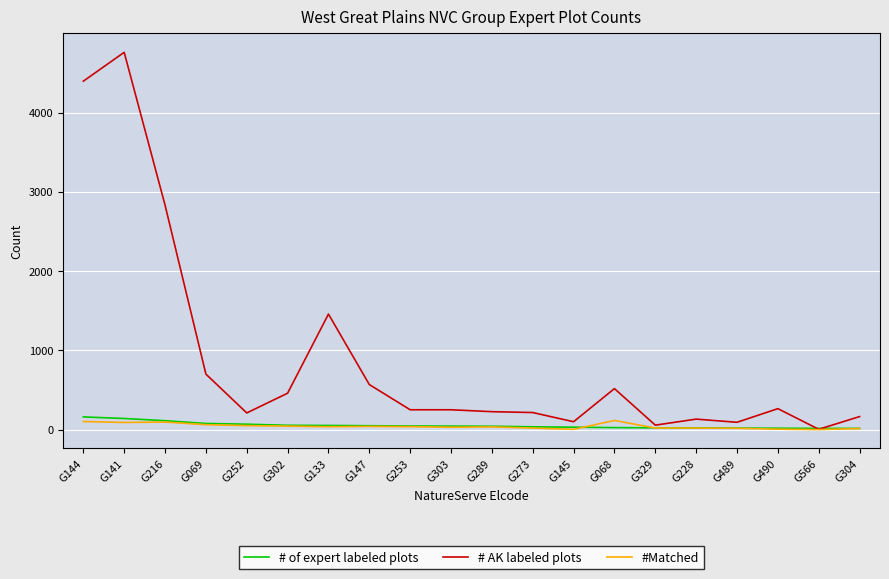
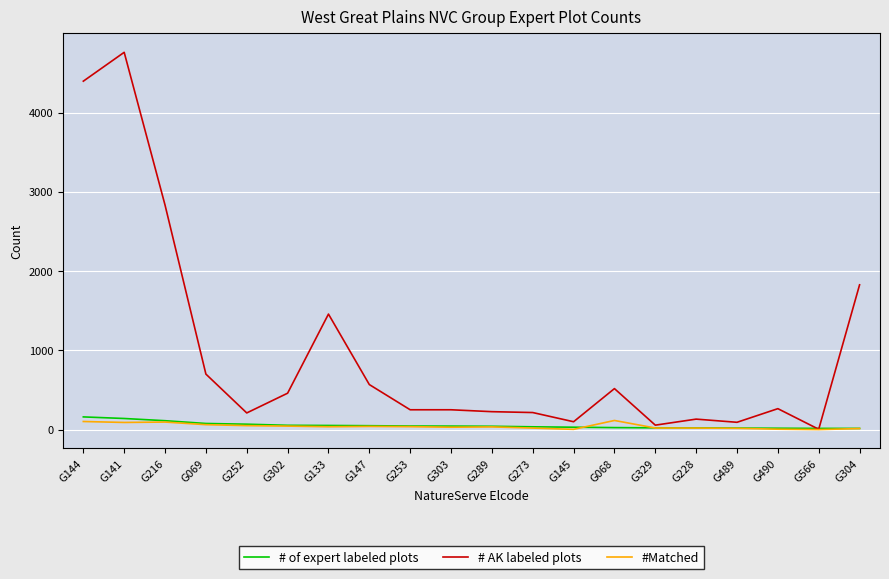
# AK labeled plots, G304: 200 -> 1800
